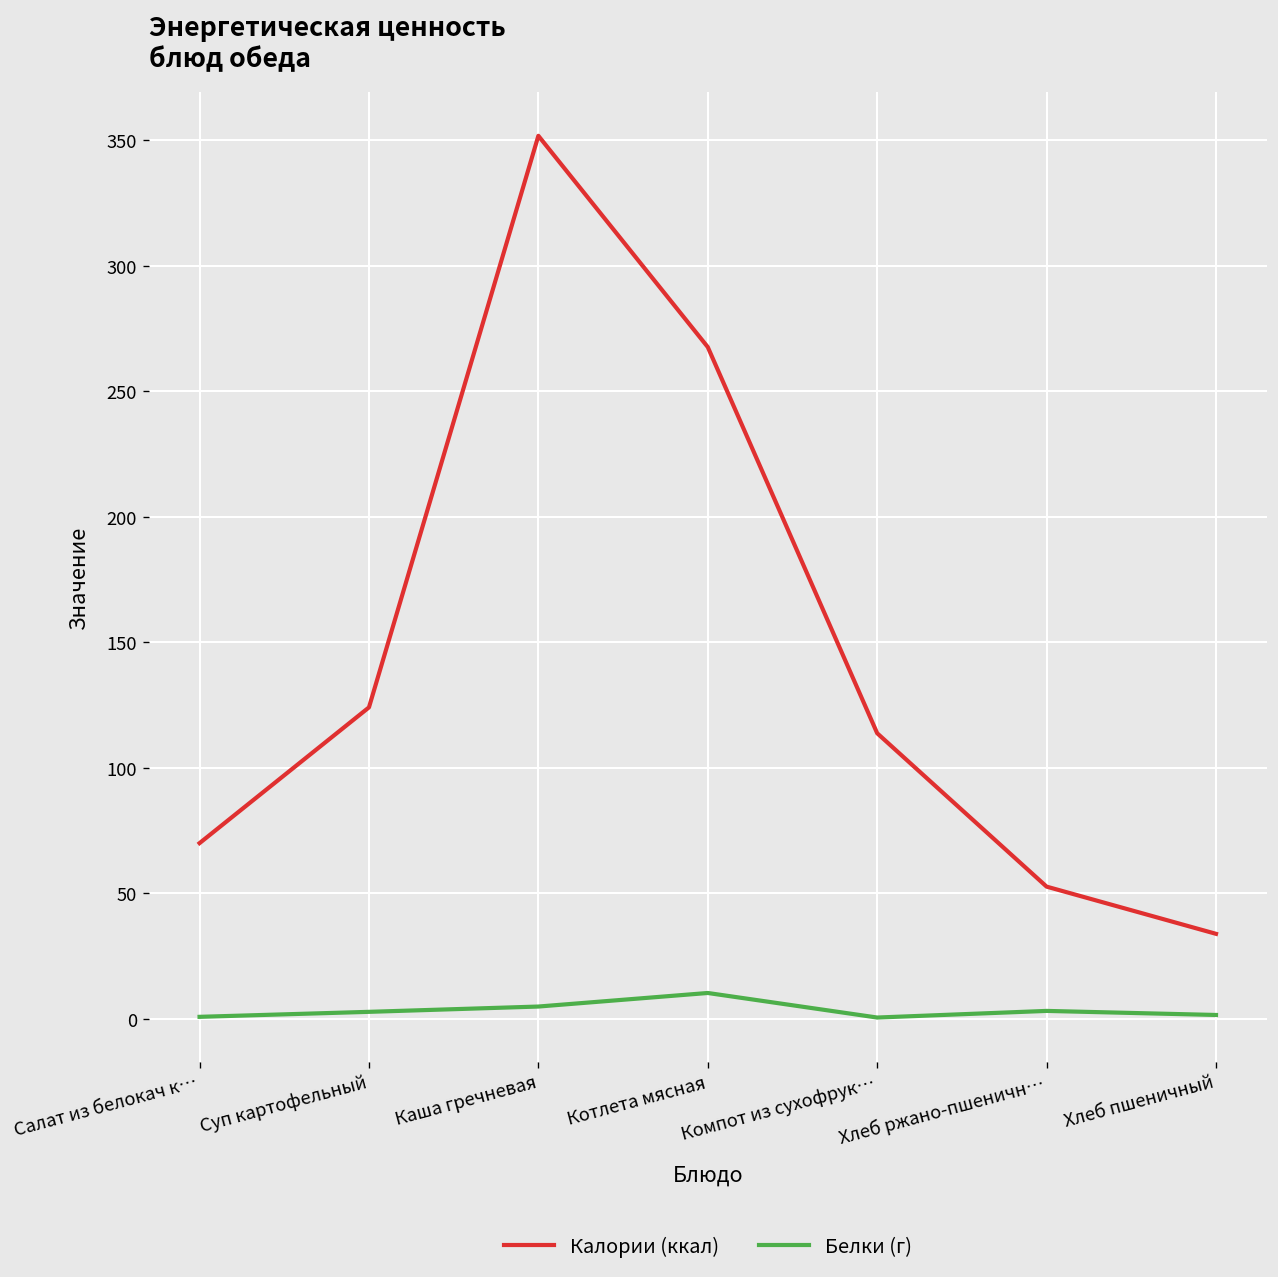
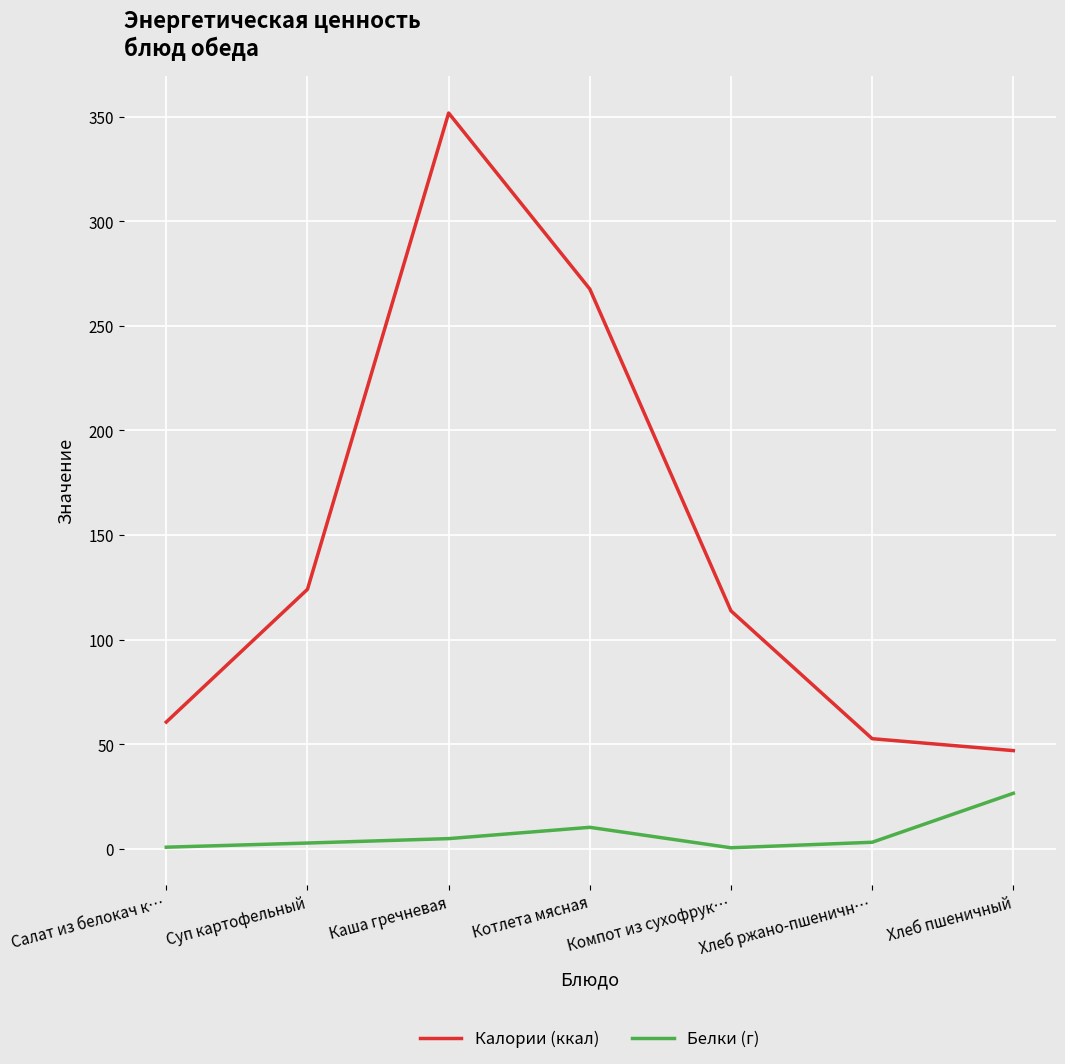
Калории (ккал), Салат из белокач к…: 70 -> 61
Калории (ккал), Хлеб пшеничный: 34 -> 47
Белки (г), Хлеб пшеничный: 2 -> 27
